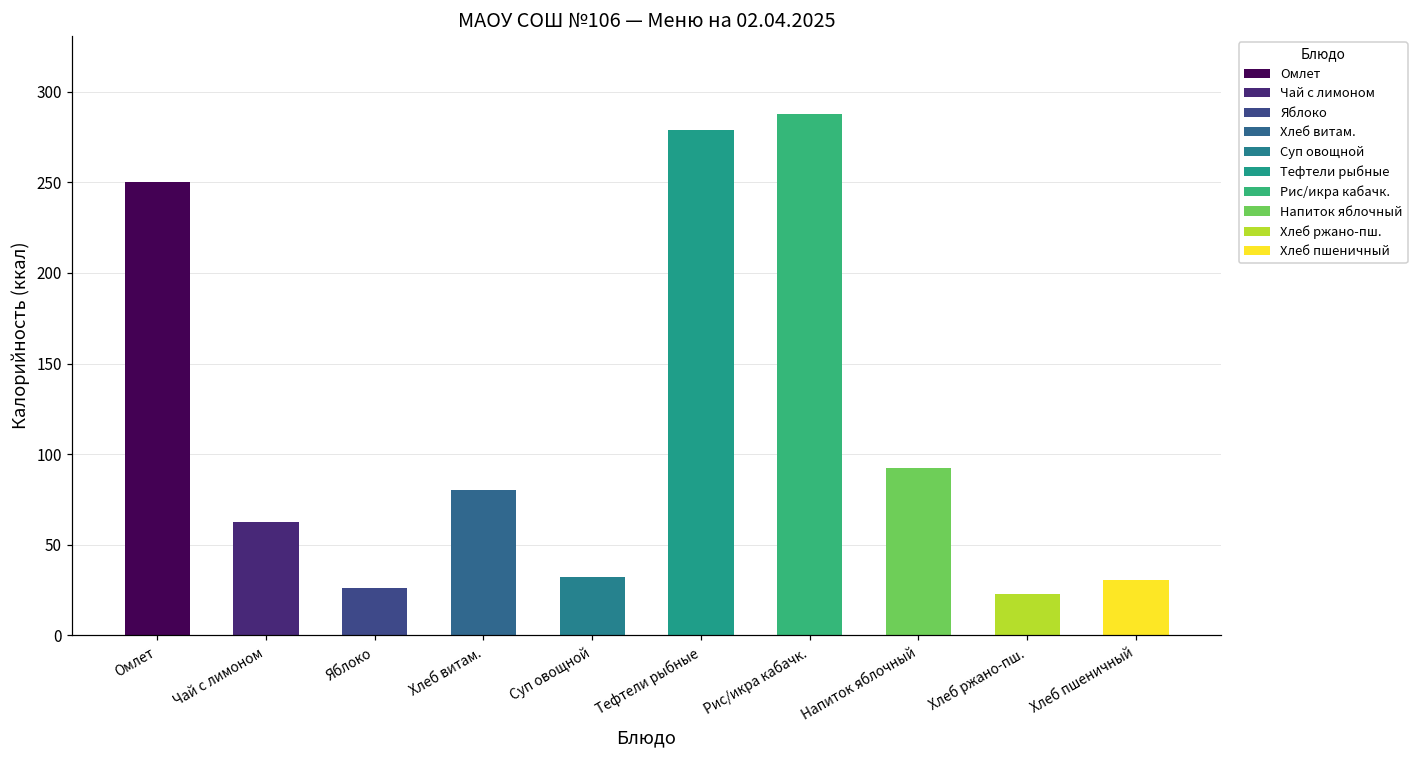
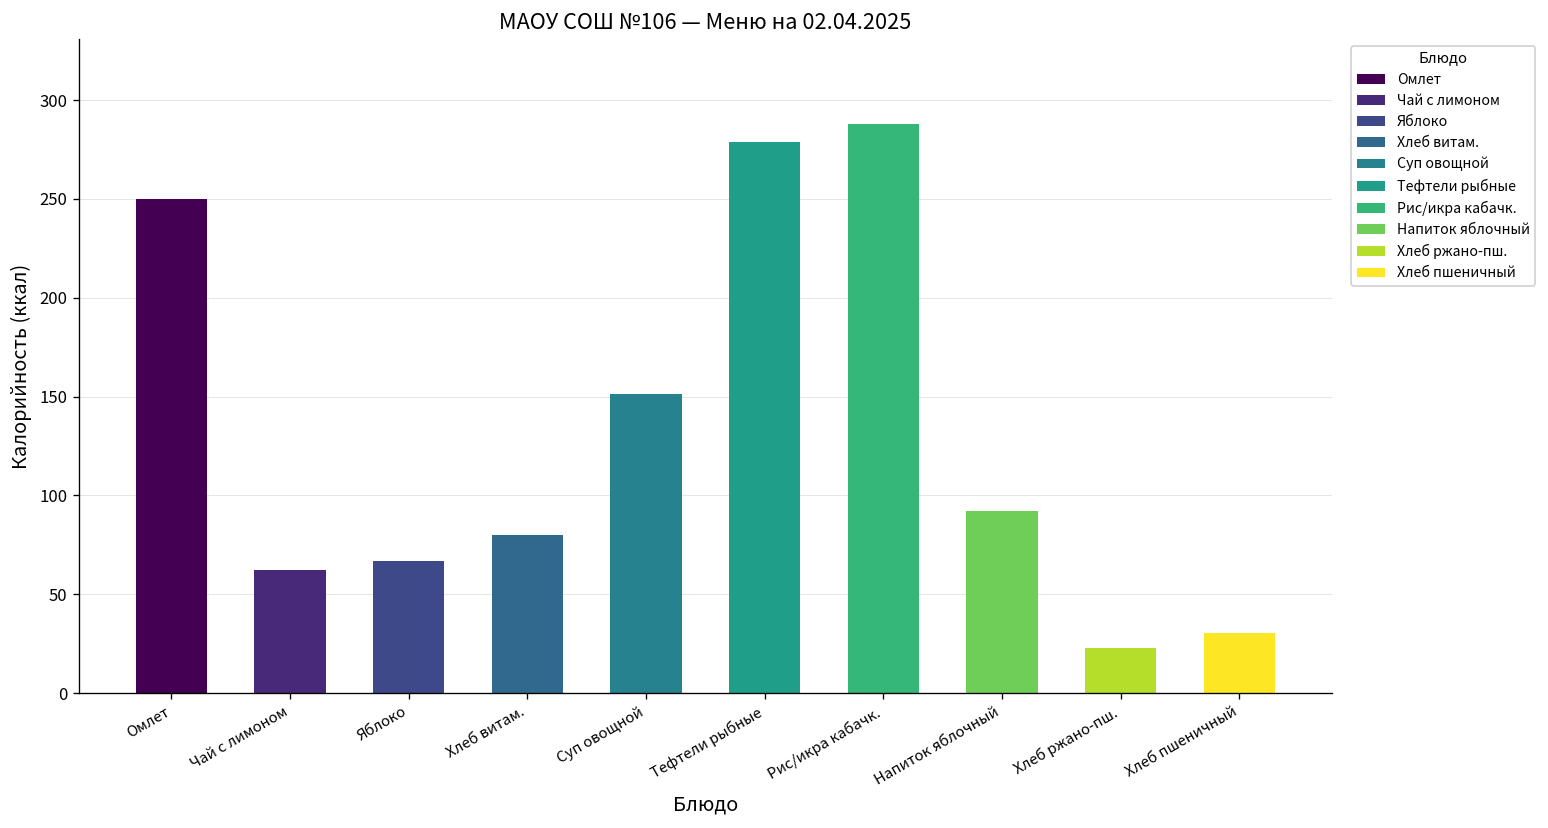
Яблоко: 26 -> 67
Суп овощной: 33 -> 152
